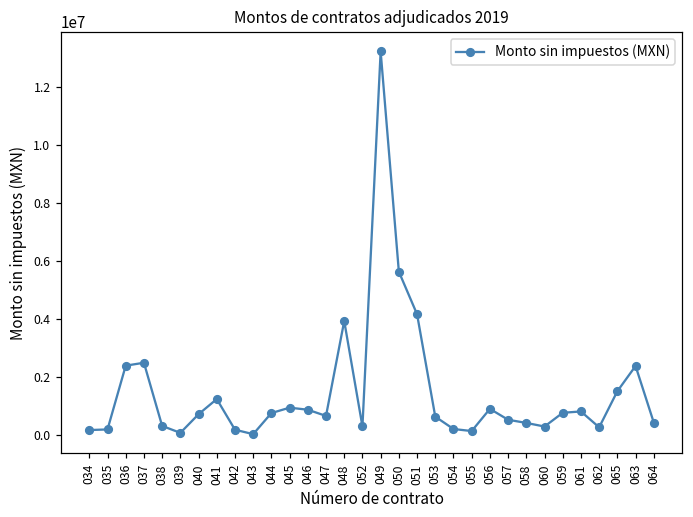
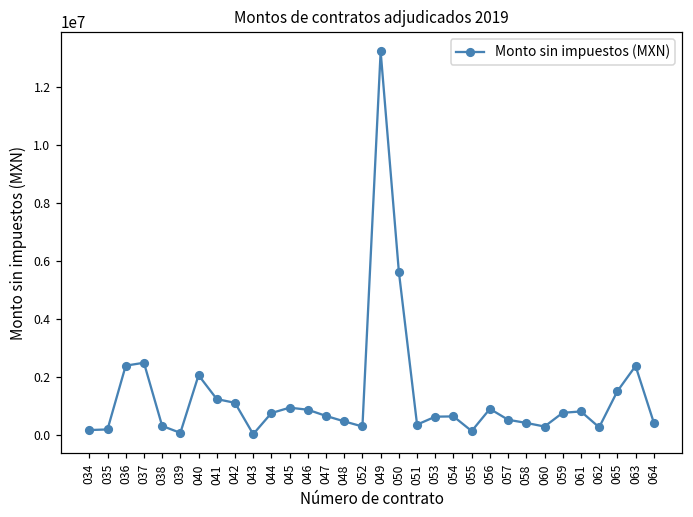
040: 700000 -> 2100000
042: 200000 -> 1100000
048: 3900000 -> 500000
051: 4200000 -> 300000
054: 200000 -> 600000
